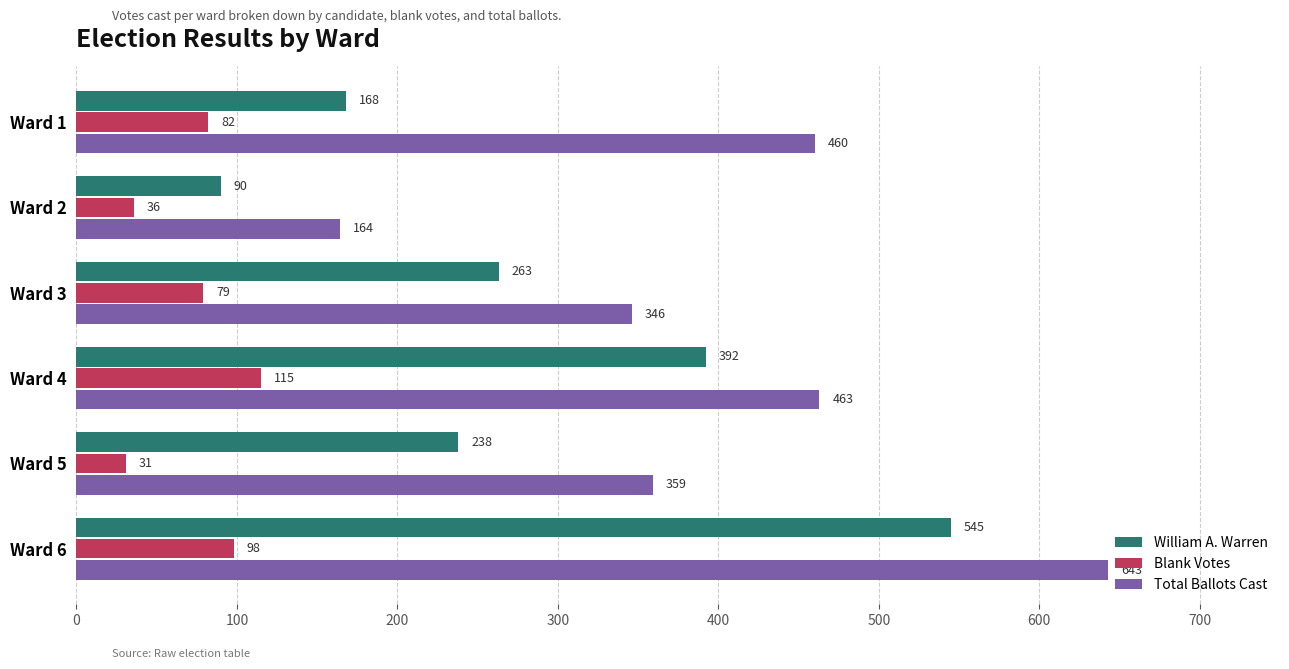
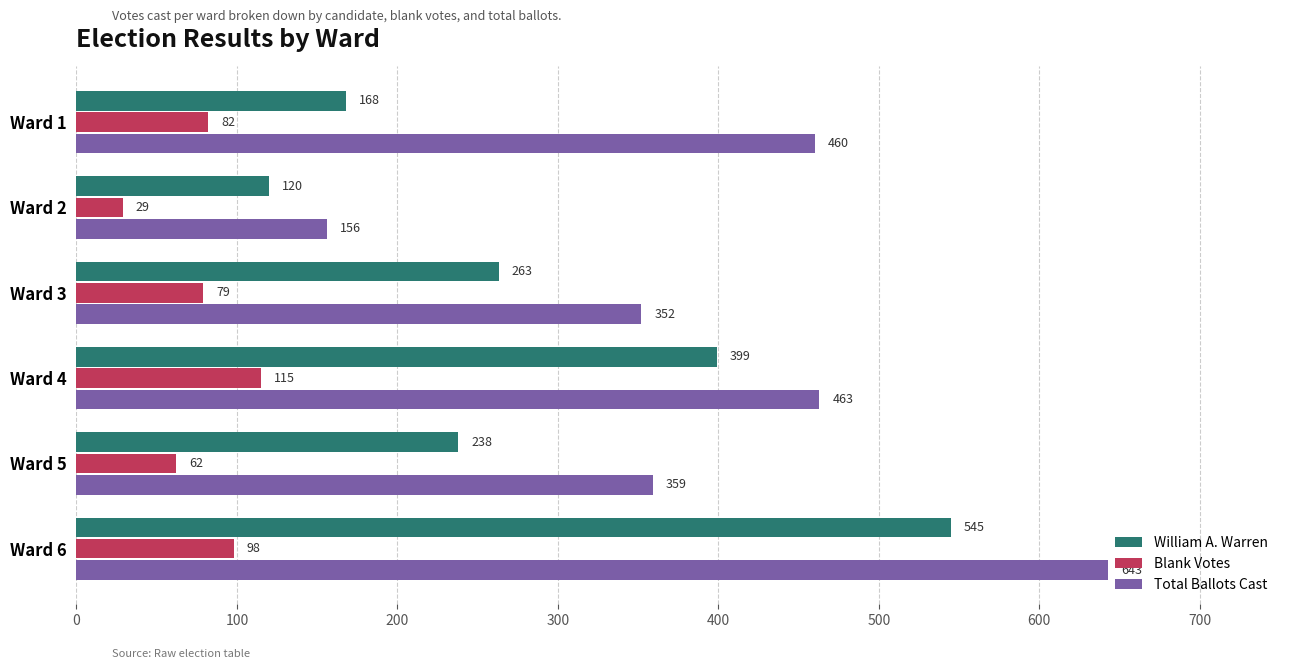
William A. Warren, Ward 2: 90 -> 120
Blank Votes, Ward 2: 36 -> 29
Total Ballots Cast, Ward 2: 164 -> 156
Total Ballots Cast, Ward 3: 346 -> 352
William A. Warren, Ward 4: 392 -> 399
Blank Votes, Ward 5: 31 -> 62
